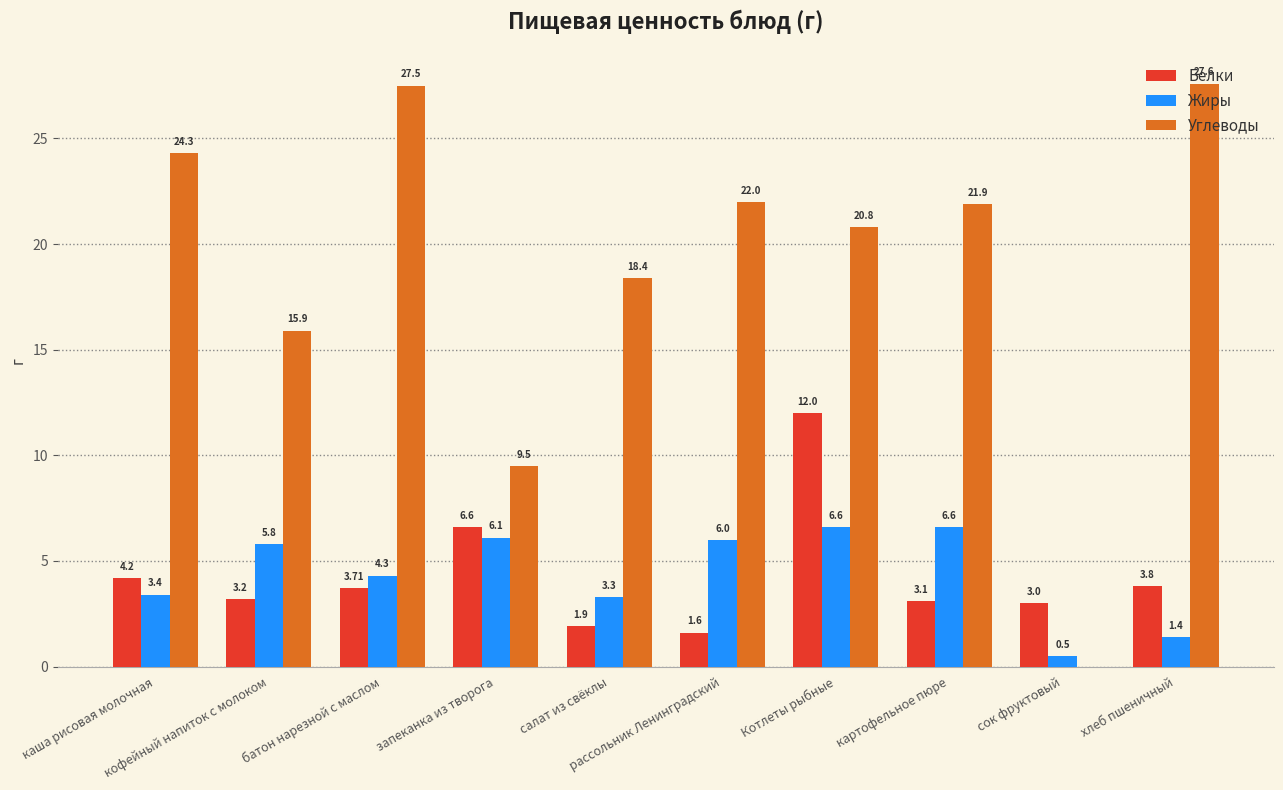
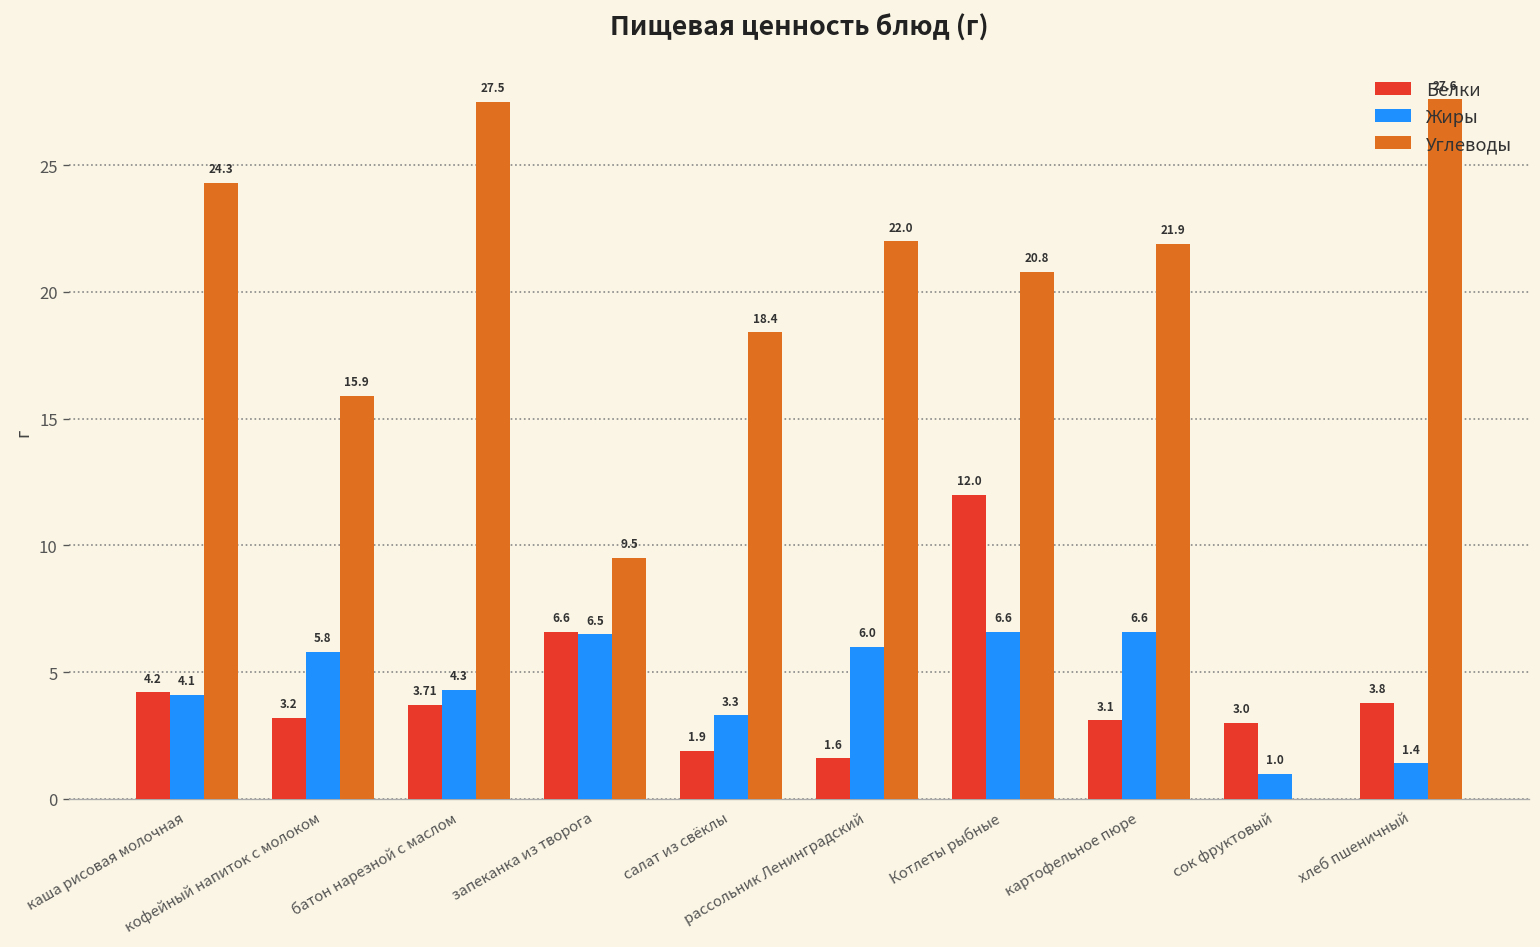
Жиры, каша рисовая молочная: 3.4 -> 4.1
Жиры, запеканка из творога: 6.1 -> 6.5
Жиры, сок фруктовый: 0.5 -> 1.0
